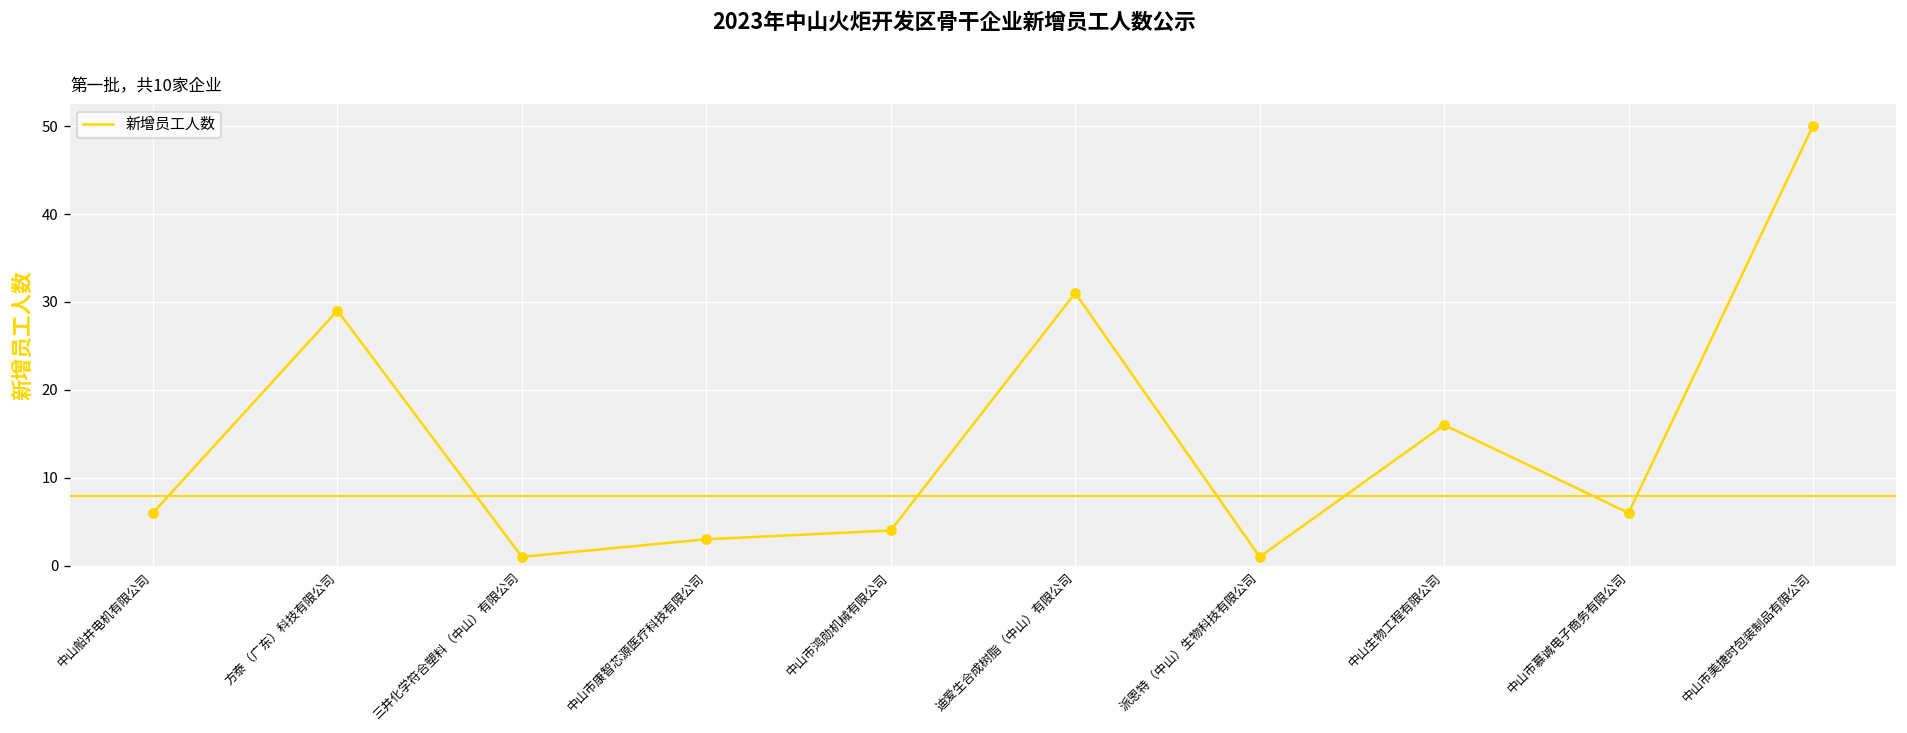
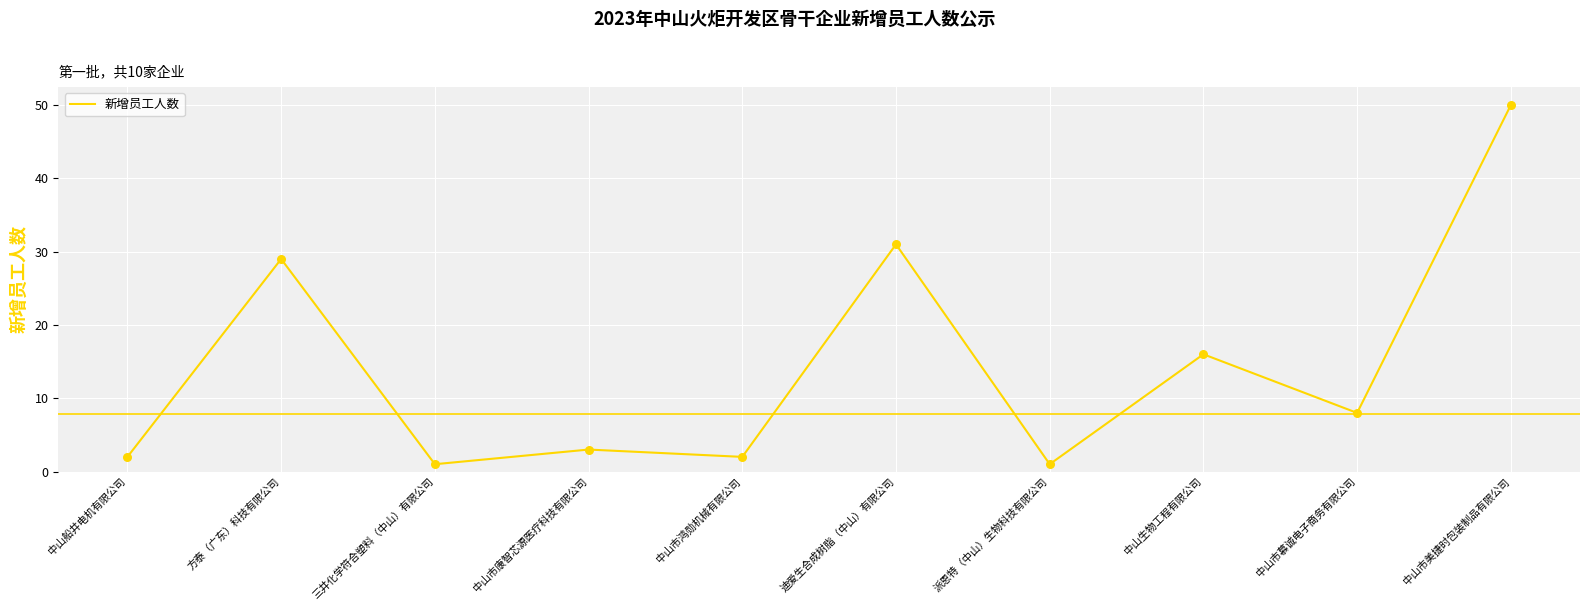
中山船井电机有限公司: 6 -> 2
中山市鸿勋机械有限公司: 4 -> 2
中山市慕诚电子商务有限公司: 6 -> 8
